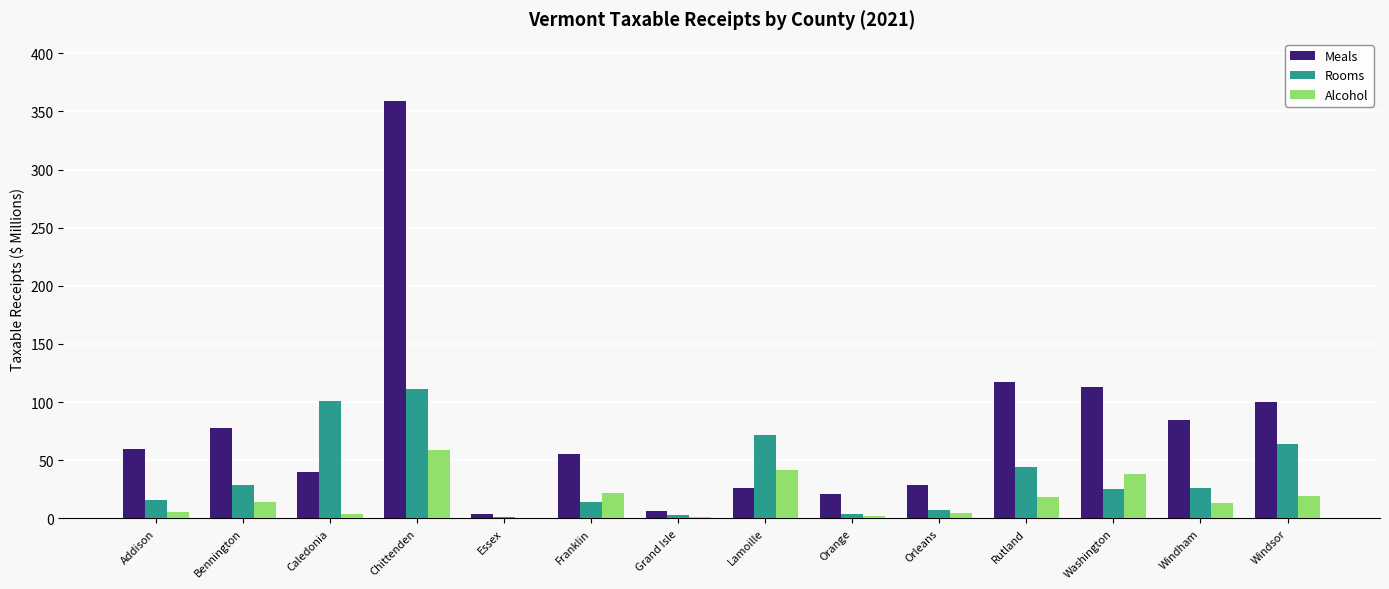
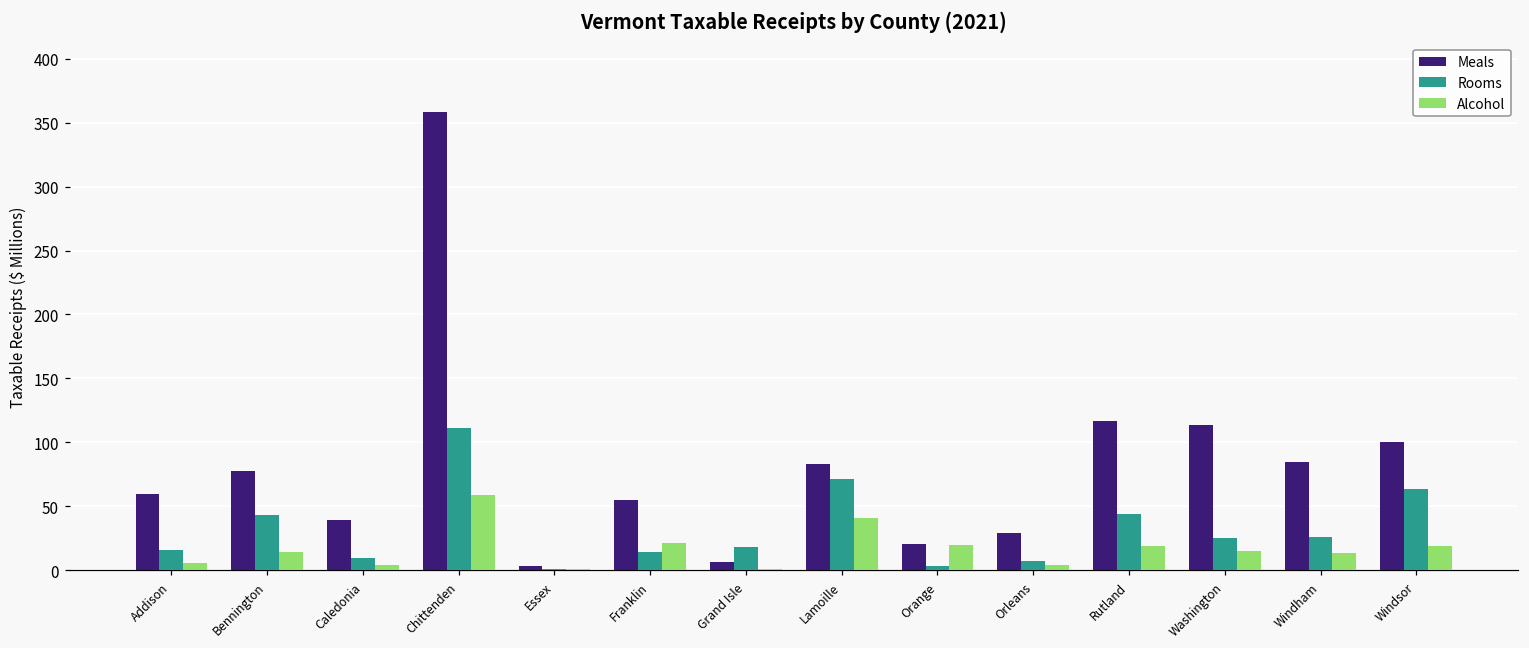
Rooms, Bennington: 28 -> 43
Rooms, Caledonia: 101 -> 9
Rooms, Grand Isle: 3 -> 18
Meals, Lamoille: 26 -> 83
Alcohol, Orange: 2 -> 20
Alcohol, Washington: 38 -> 15
